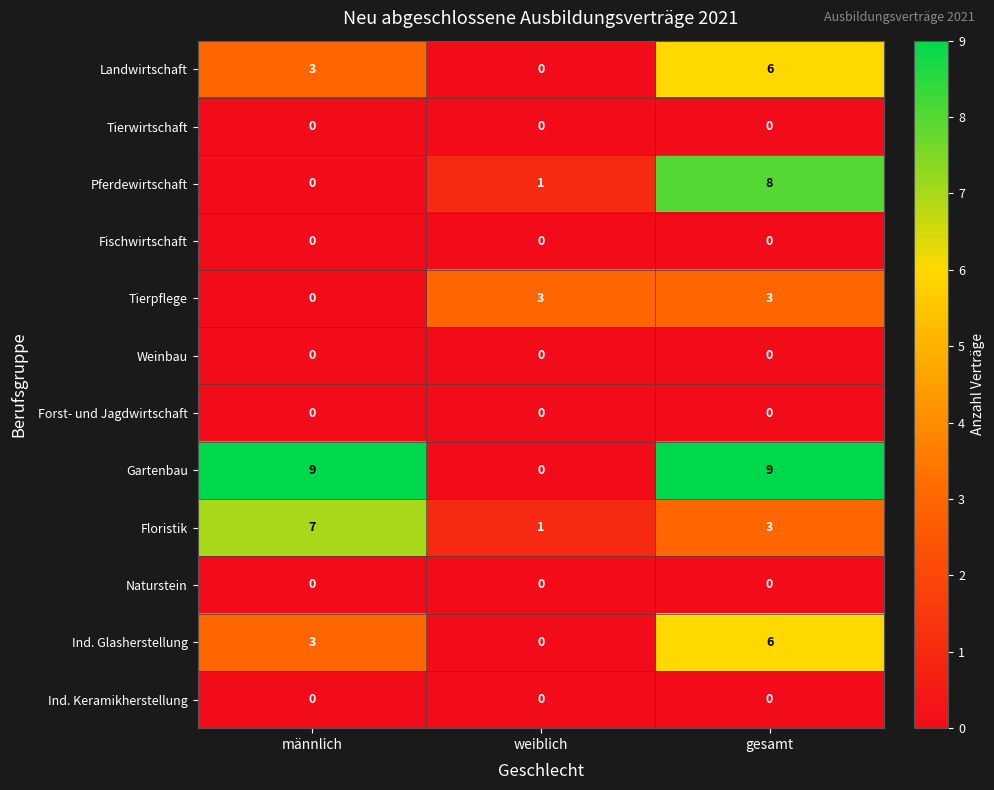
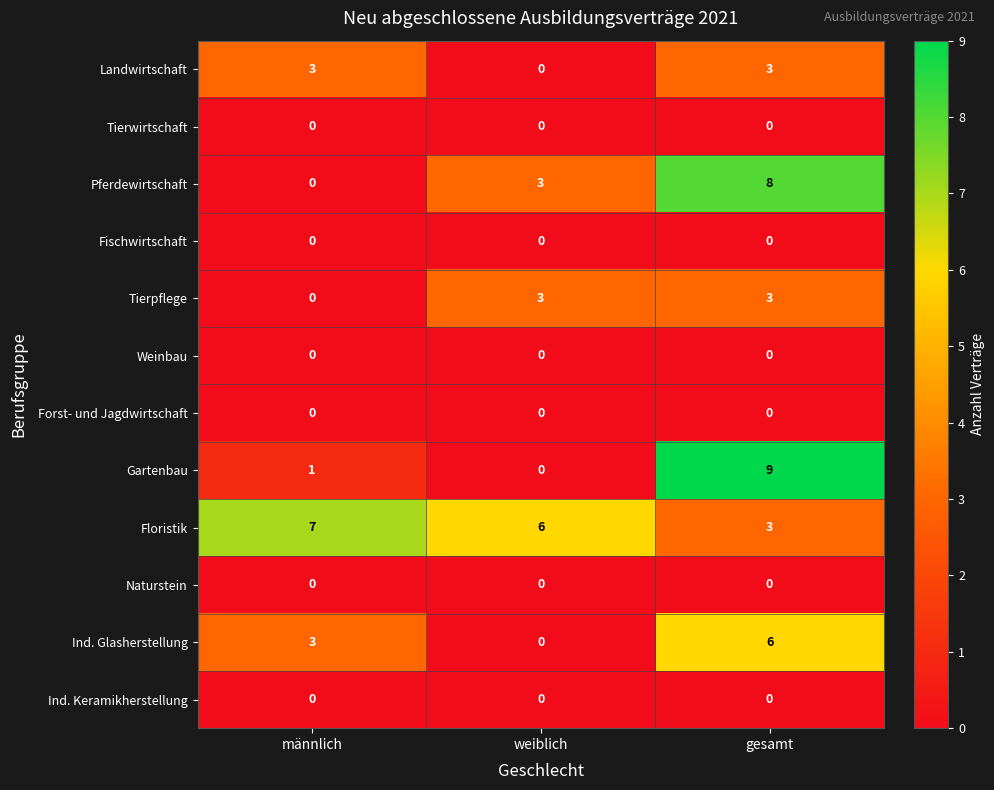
Landwirtschaft, gesamt: 6 -> 3
Pferdewirtschaft, weiblich: 1 -> 3
Gartenbau, männlich: 9 -> 1
Floristik, weiblich: 1 -> 6
